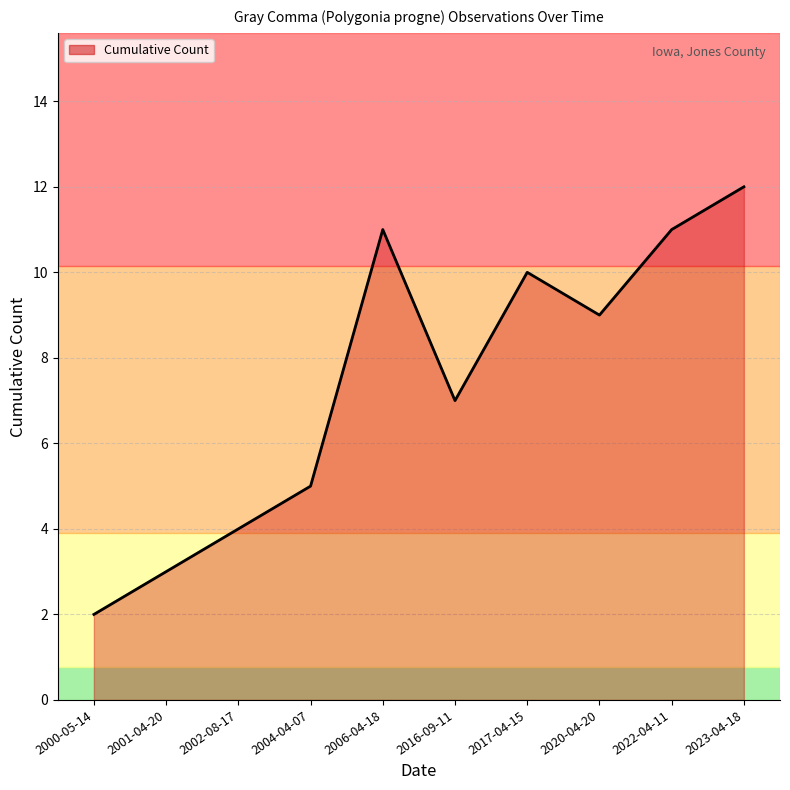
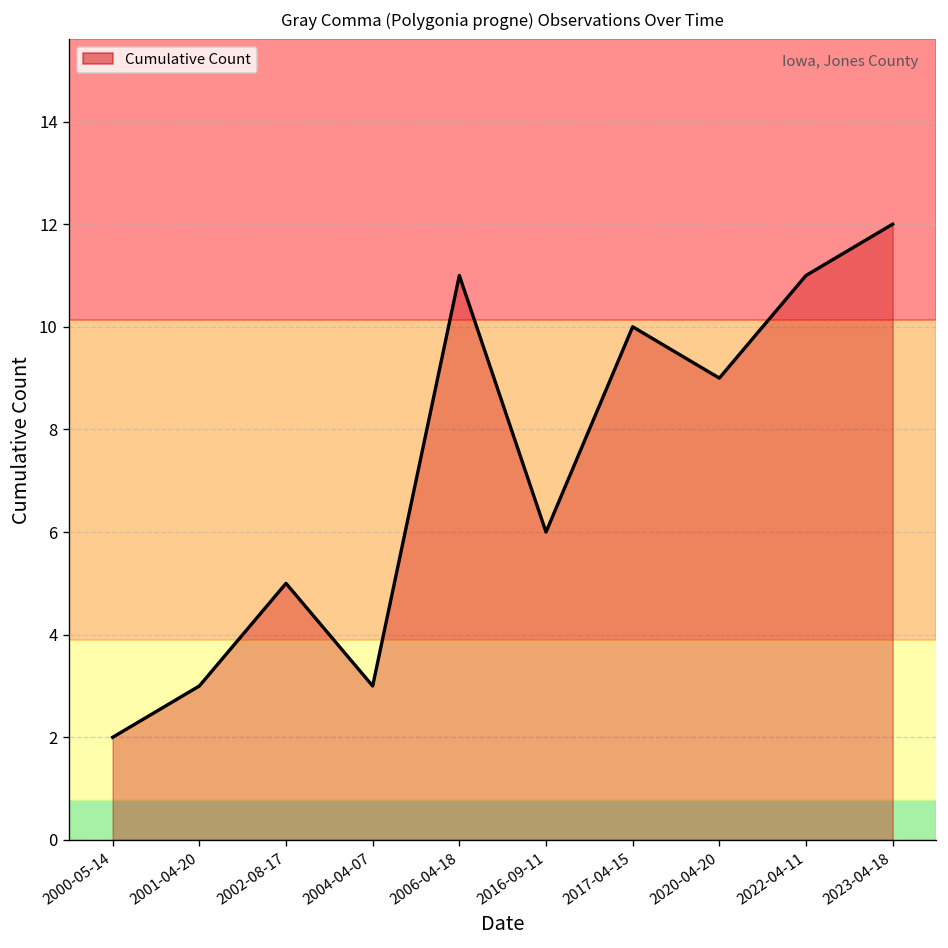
2002-08-17: 4 -> 5
2004-04-07: 5 -> 3
2016-09-11: 7 -> 6
